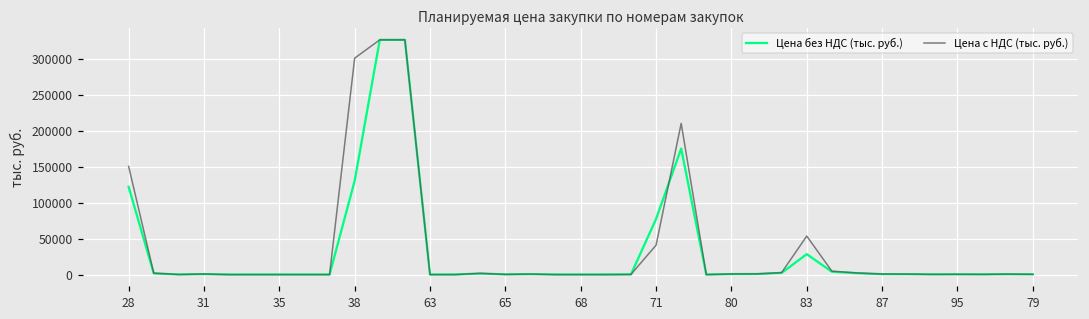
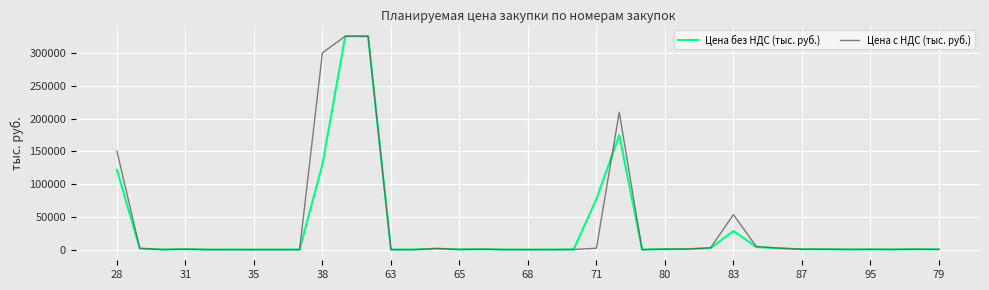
Цена с НДС (тыс. руб.), 71: 40000 -> 0
